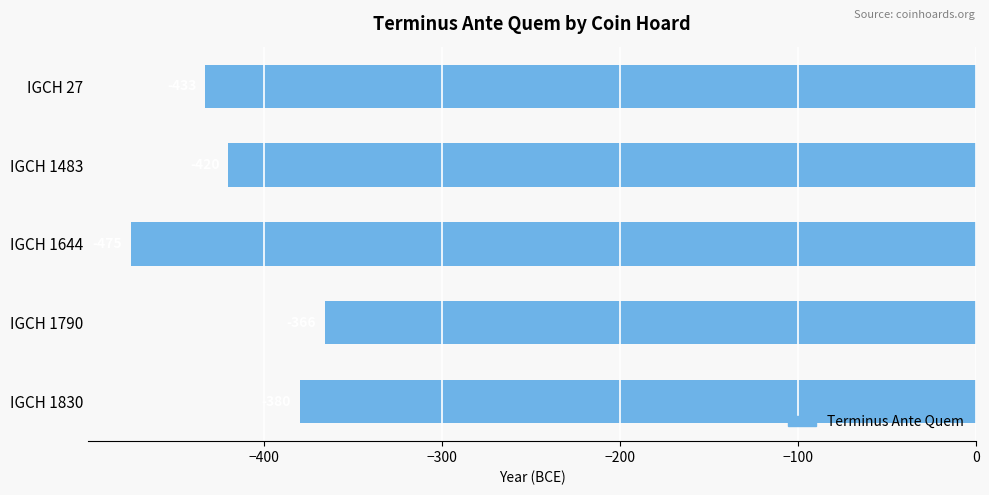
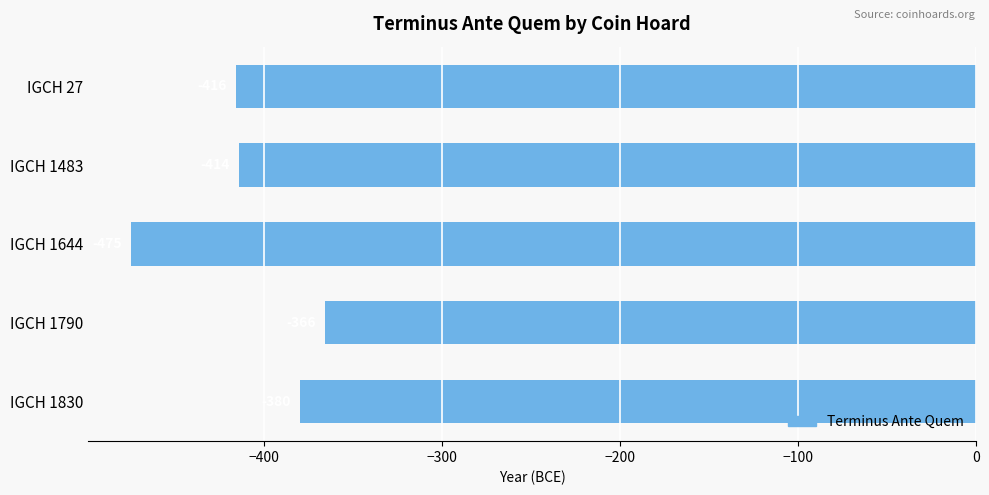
IGCH 27: -433 -> -416
IGCH 1483: -420 -> -414
